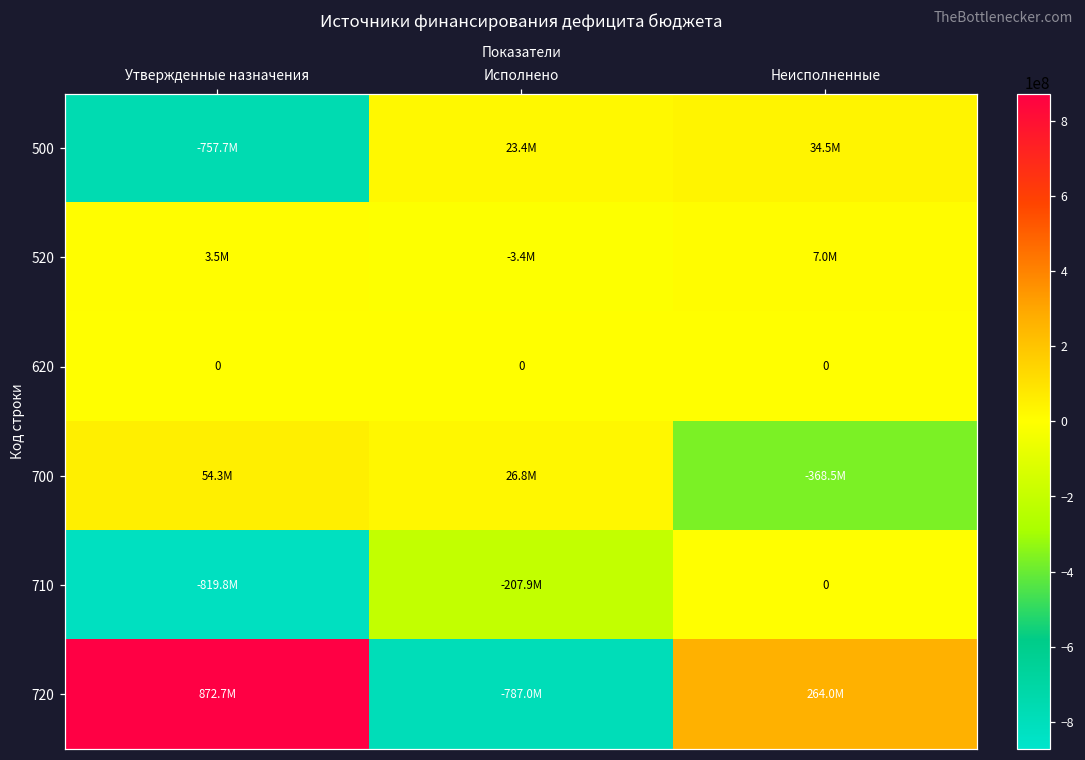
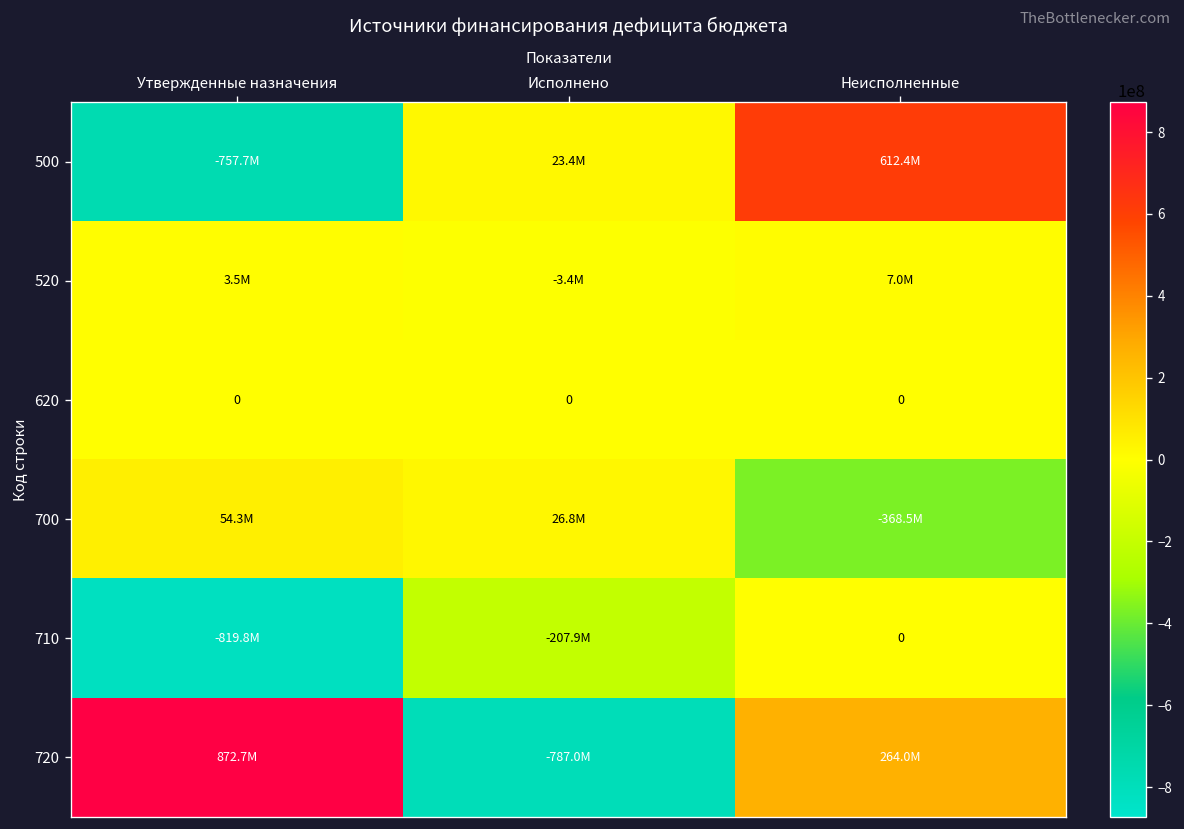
500, Неисполненные: 34.5M -> 612.4M
